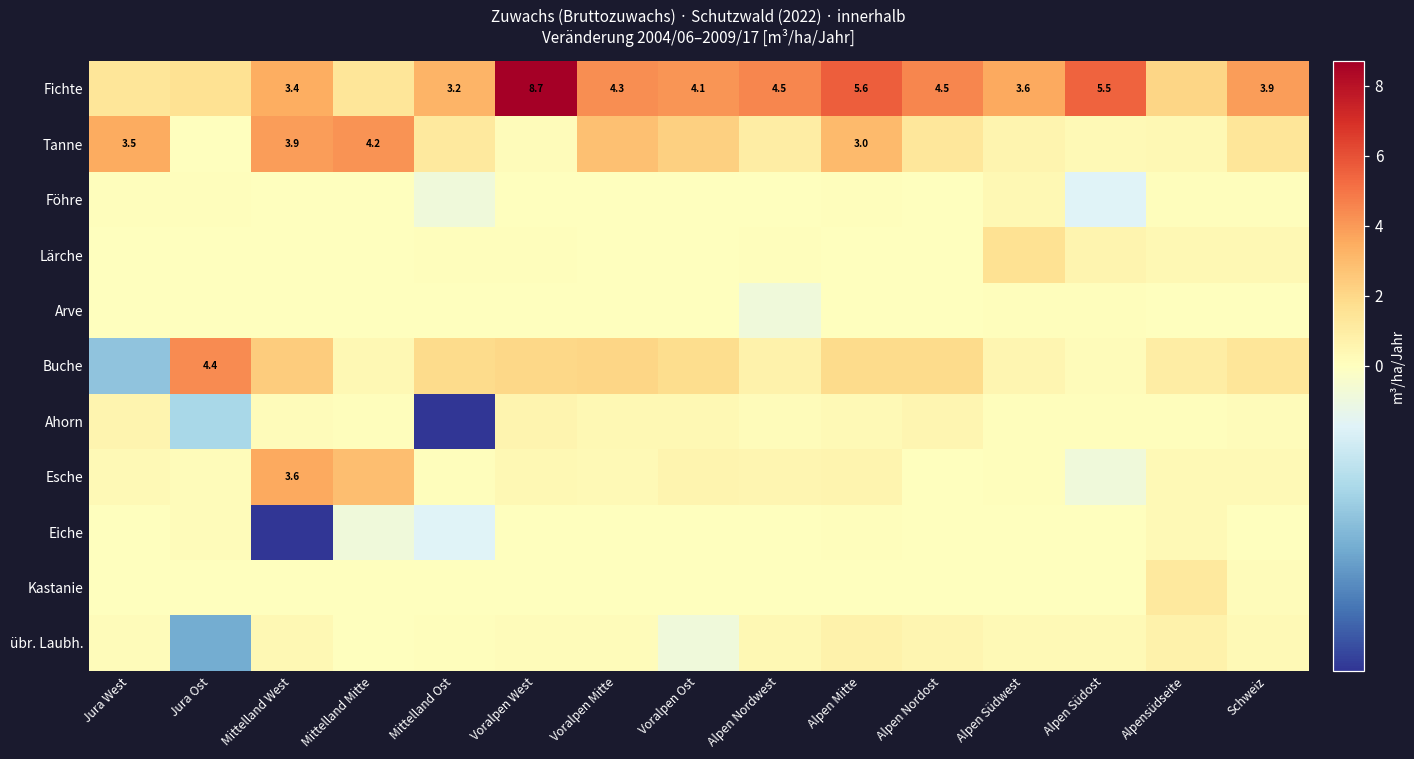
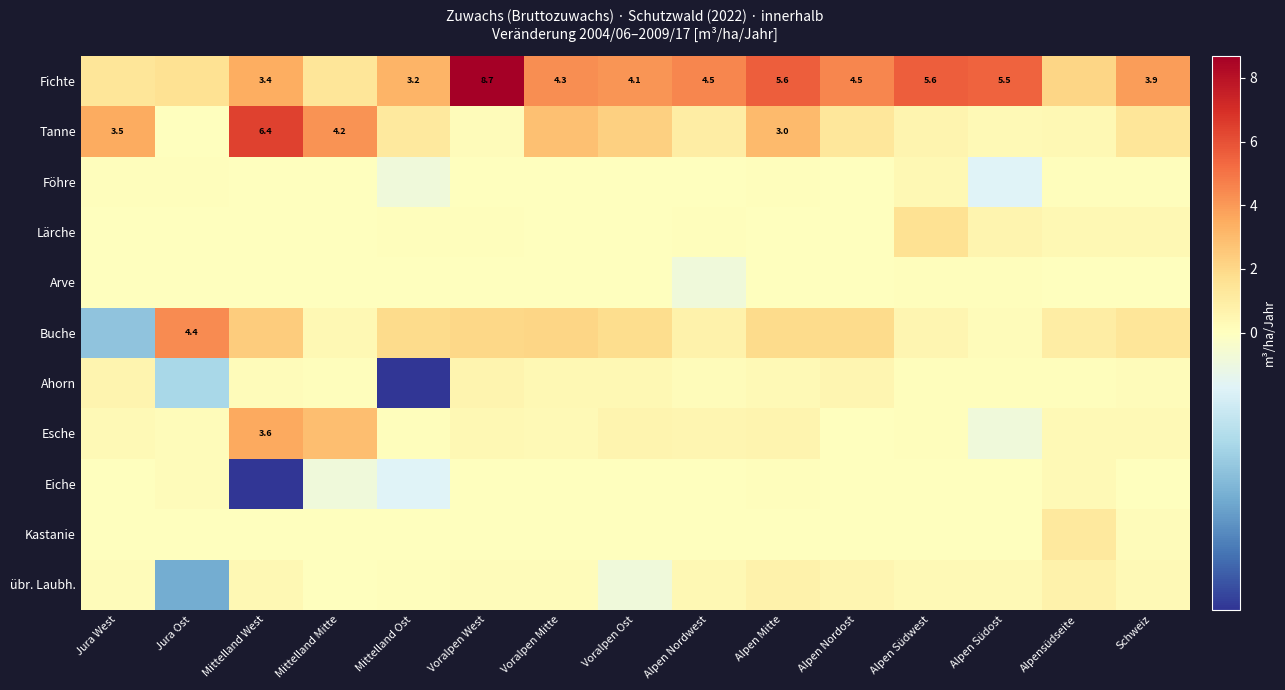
Fichte, Alpen Südwest: 3.6 -> 5.6
Tanne, Mittelland West: 3.9 -> 6.4
